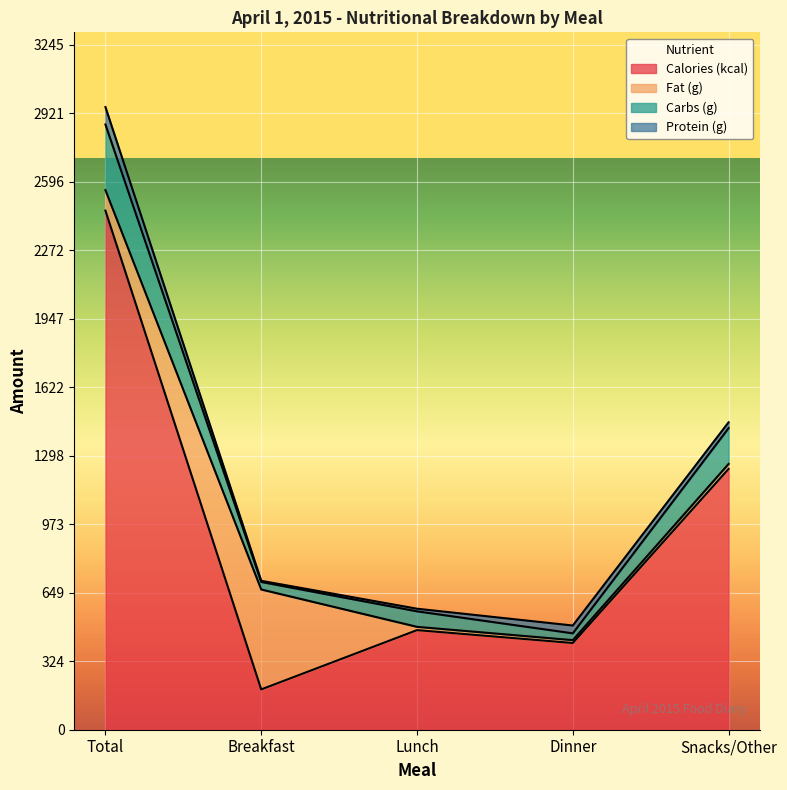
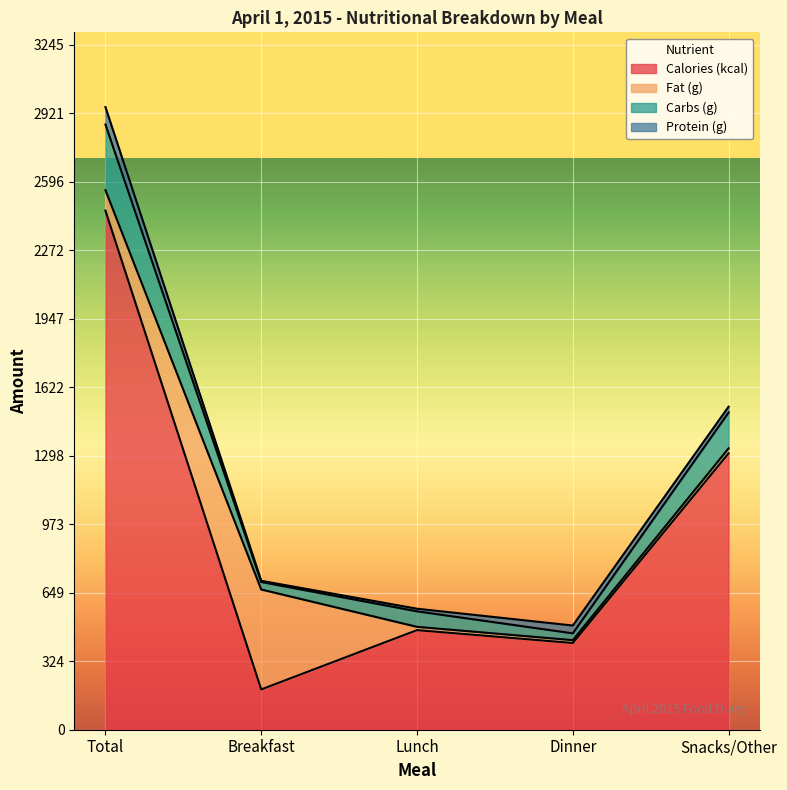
Calories (kcal), Snacks/Other: 1240 -> 1310
